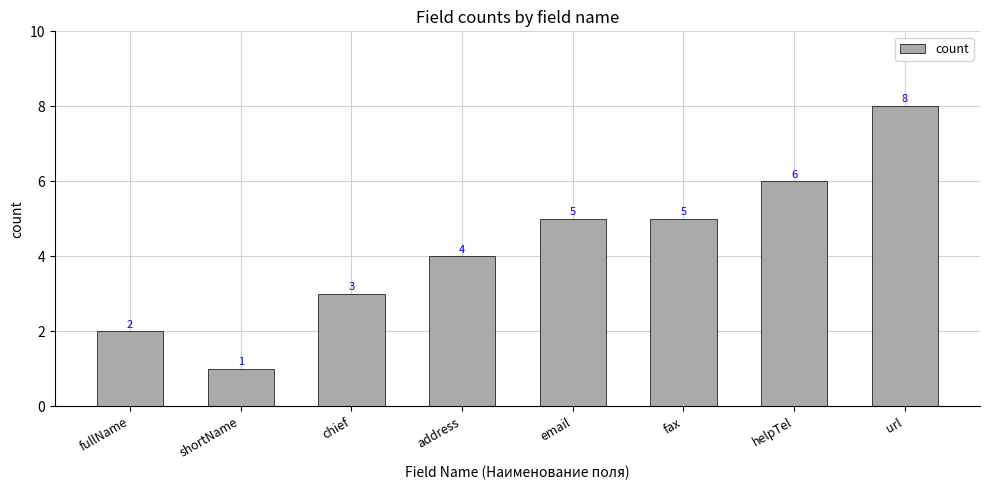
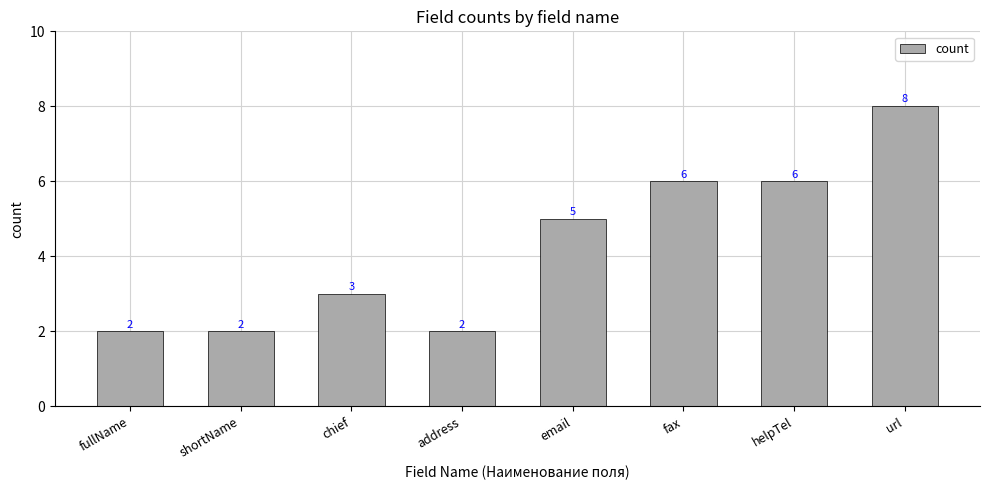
shortName: 1 -> 2
address: 4 -> 2
fax: 5 -> 6
